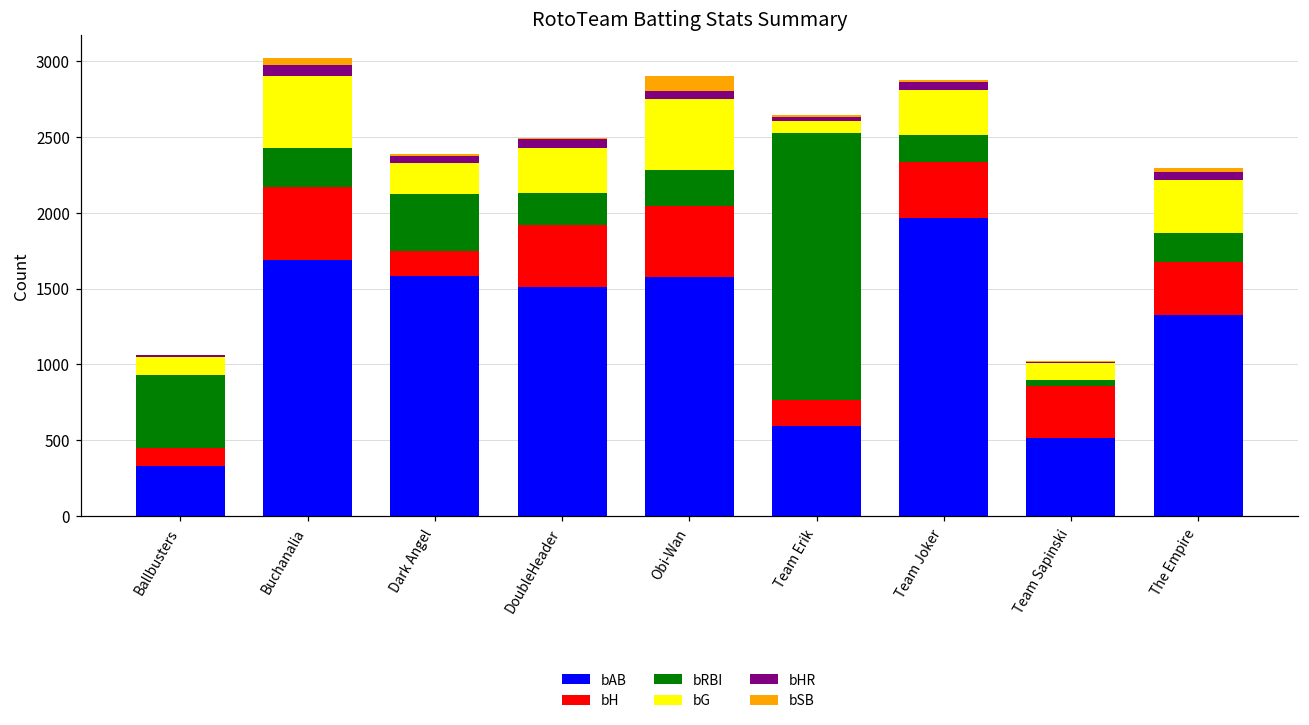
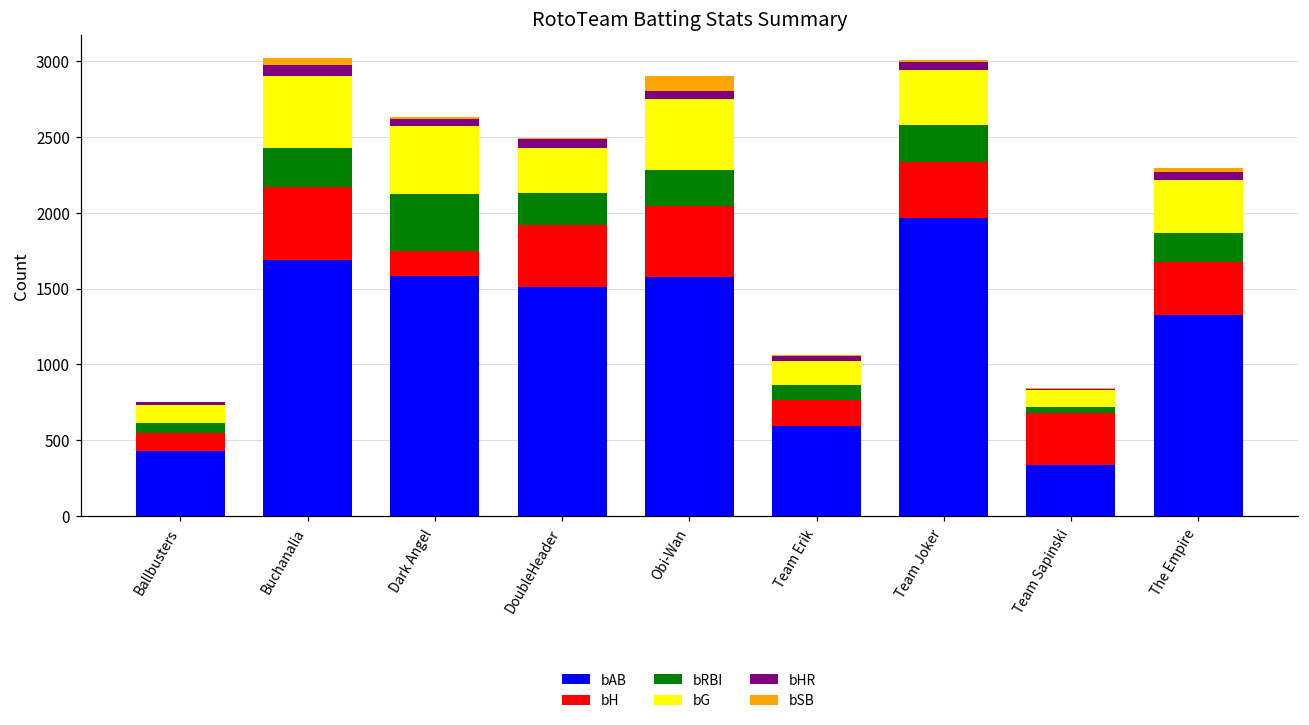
bAB, Ballbusters: 330 -> 430
bRBI, Ballbusters: 480 -> 70
bG, Dark Angel: 200 -> 450
bRBI, Team Erik: 1760 -> 100
bG, Team Erik: 80 -> 160
bRBI, Team Joker: 180 -> 250
bG, Team Joker: 290 -> 360
bAB, Team Sapinski: 520 -> 340
